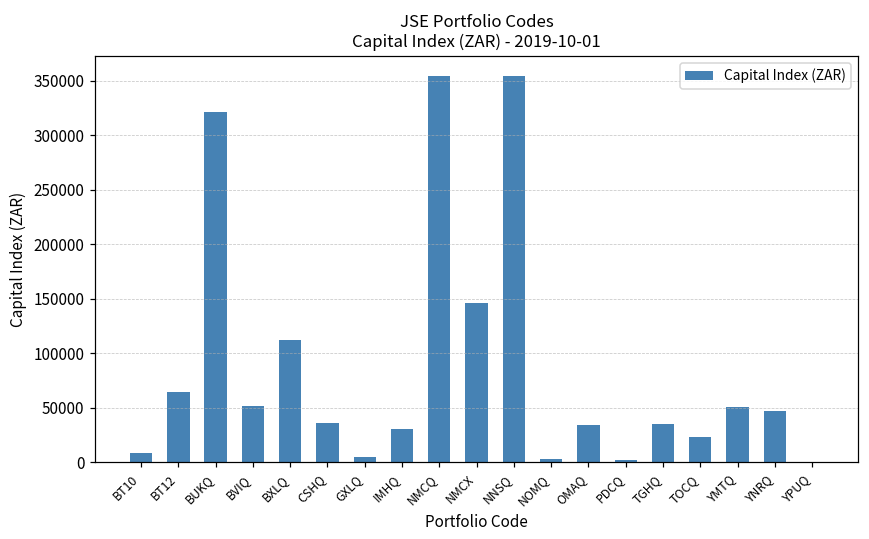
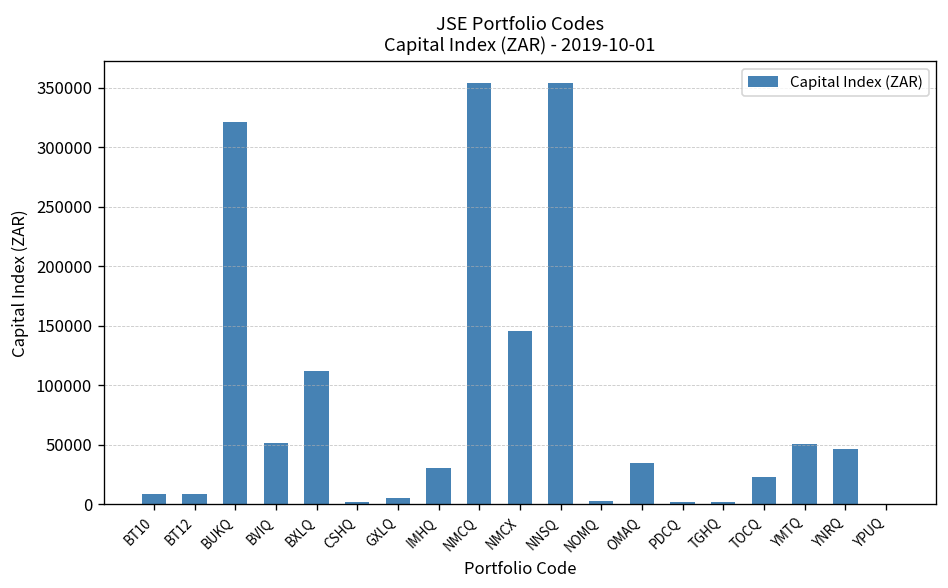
BT12: 60000 -> 10000
CSHQ: 40000 -> 0
TGHQ: 30000 -> 0
